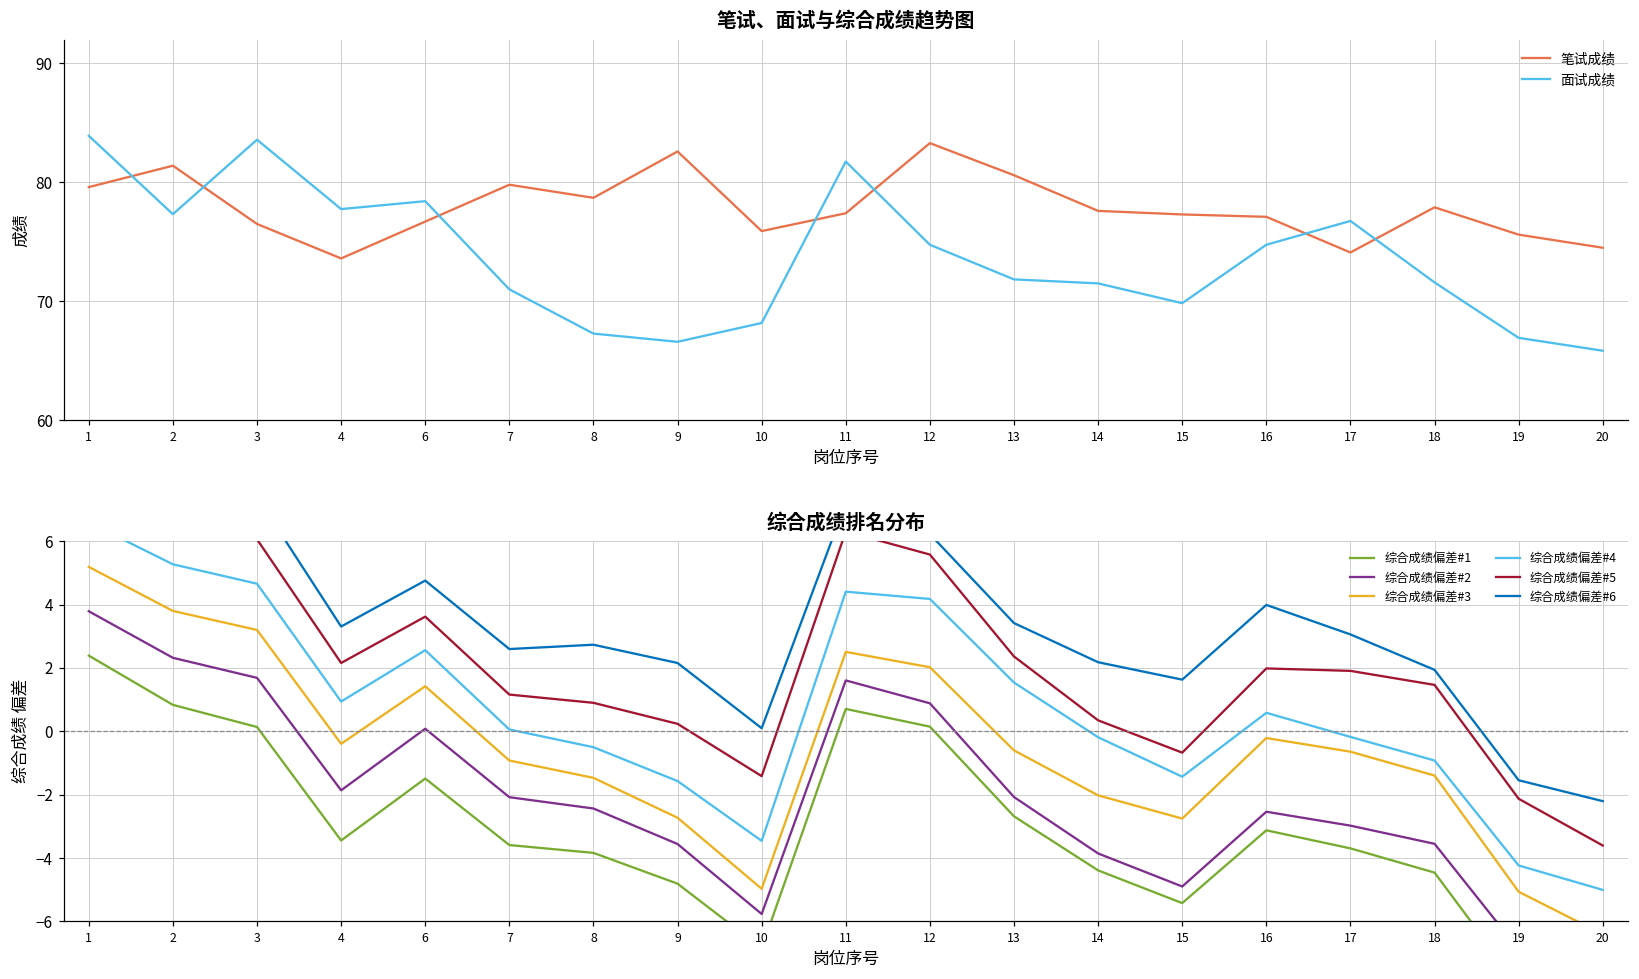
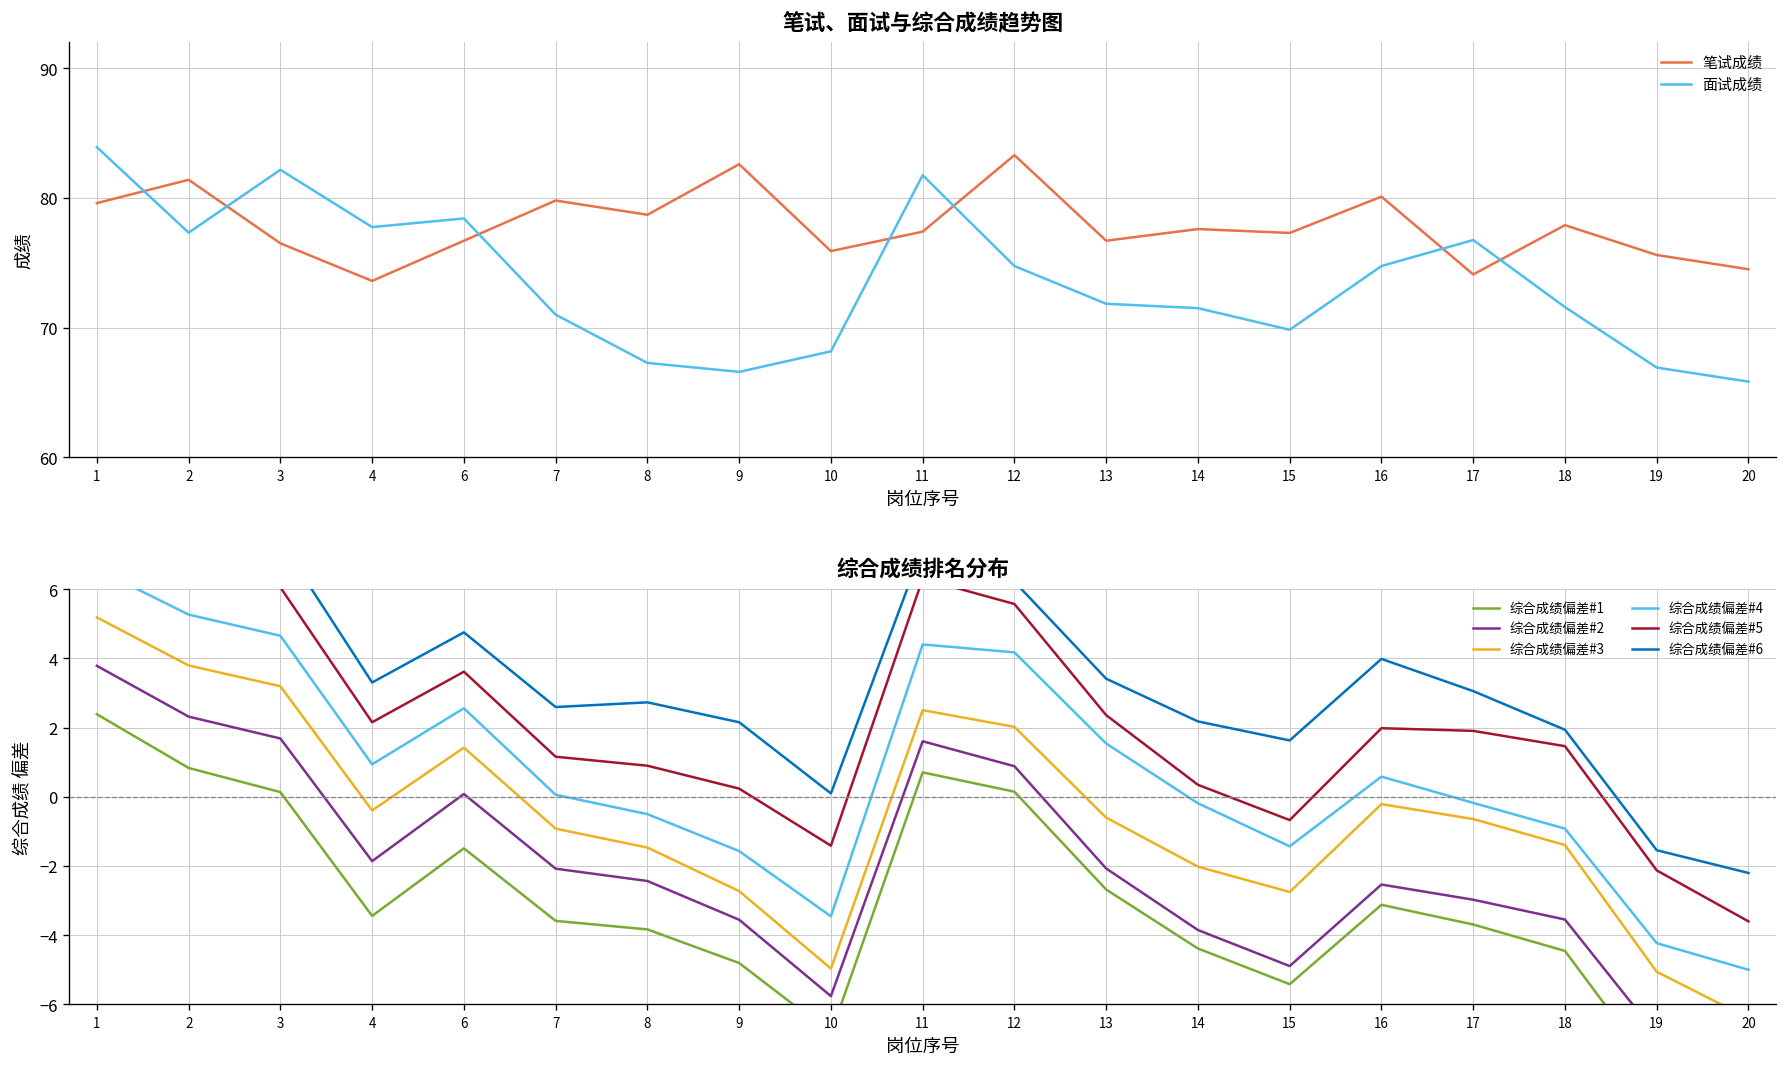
笔试、面试与综合成绩趋势图, 面试成绩, 3: 83.6 -> 82.2
笔试、面试与综合成绩趋势图, 笔试成绩, 13: 80.6 -> 76.7
笔试、面试与综合成绩趋势图, 笔试成绩, 16: 77.1 -> 80.1
